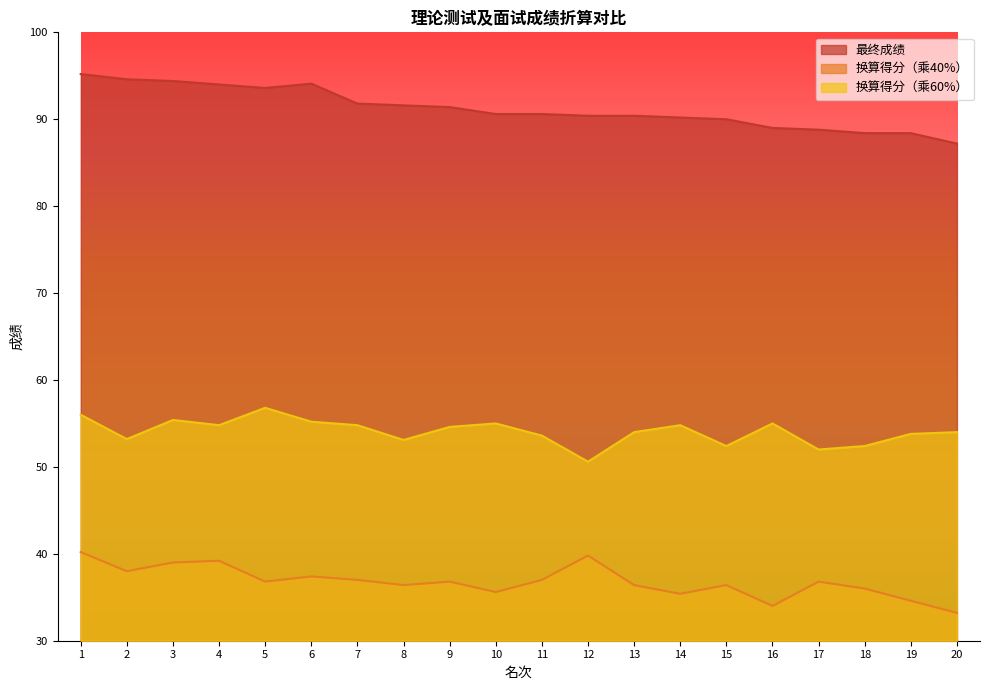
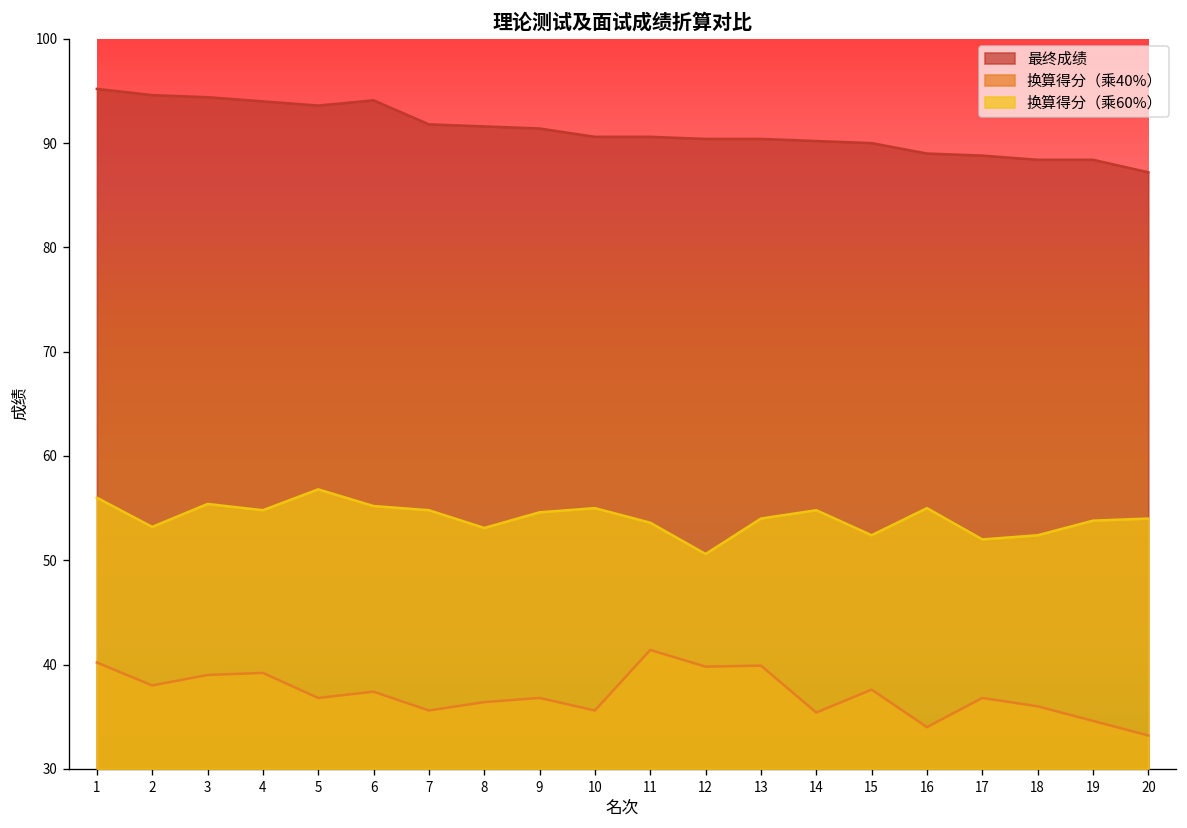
换算得分（乘40%）, 7: 37 -> 36
换算得分（乘40%）, 11: 37 -> 41
换算得分（乘40%）, 13: 36 -> 40
换算得分（乘40%）, 15: 36 -> 38
